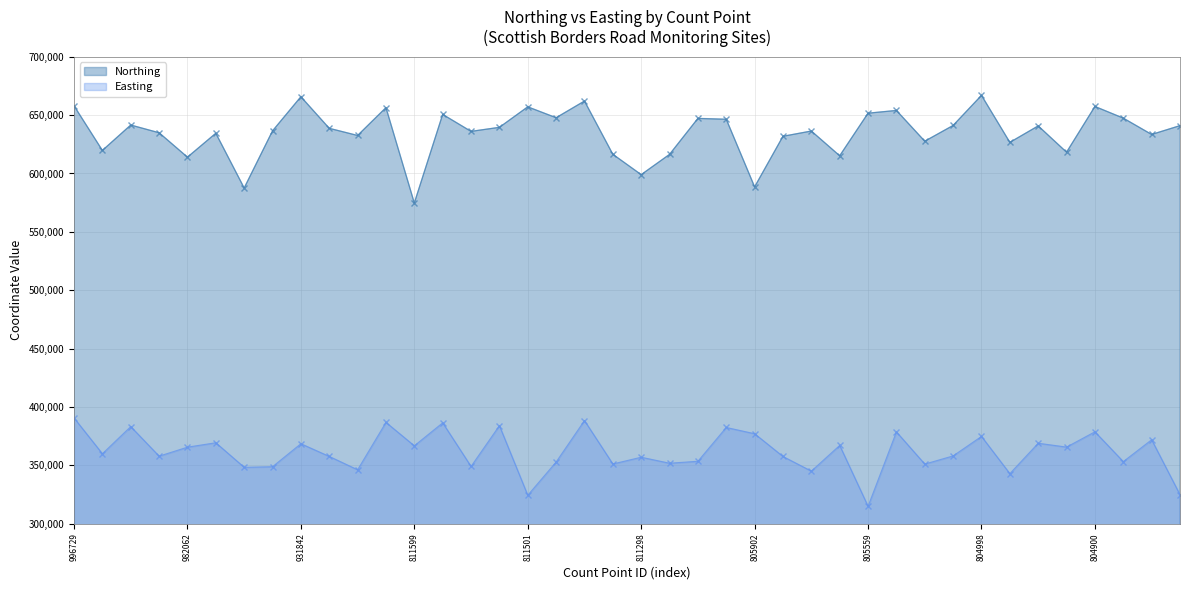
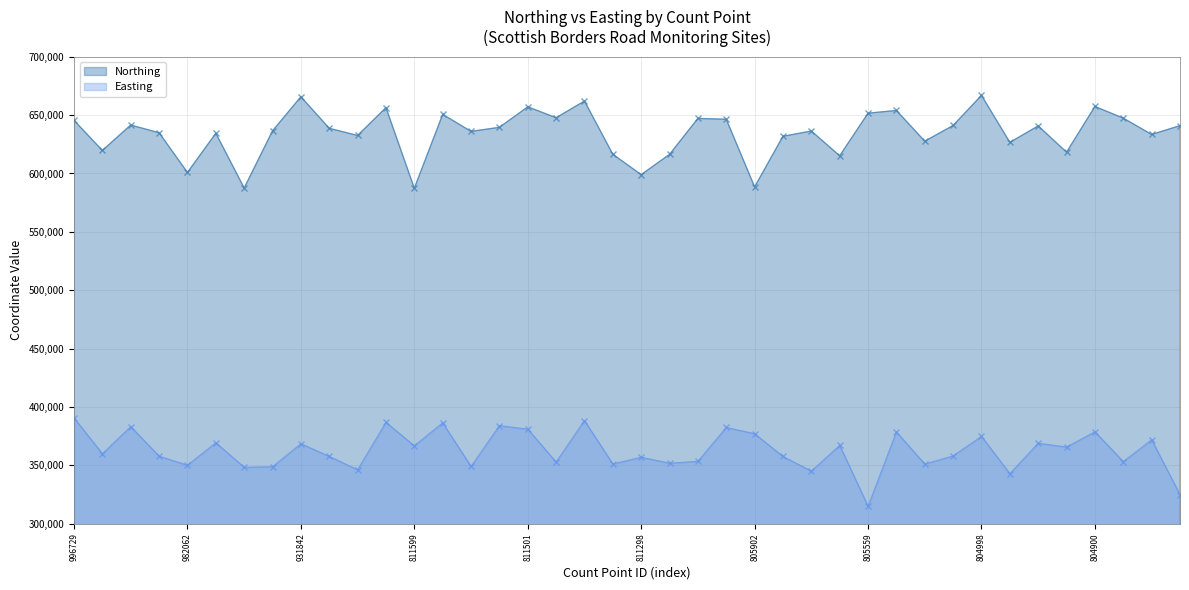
Northing, 996729: 658,000 -> 645,000
Northing, 982062: 614,000 -> 601,000
Easting, 982062: 366,000 -> 350,000
Northing, 811599: 575,000 -> 587,000
Easting, 811501: 324,000 -> 381,000
